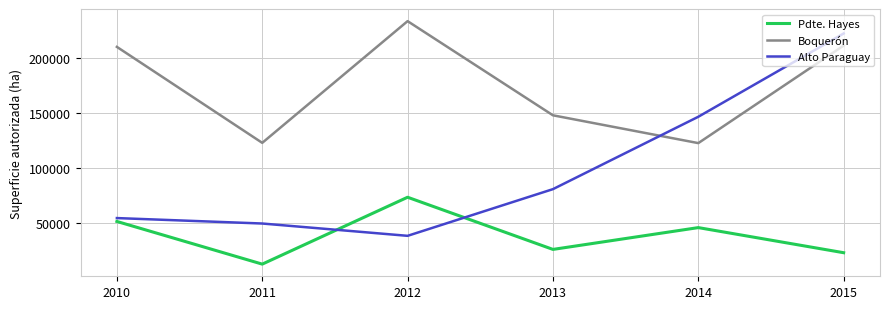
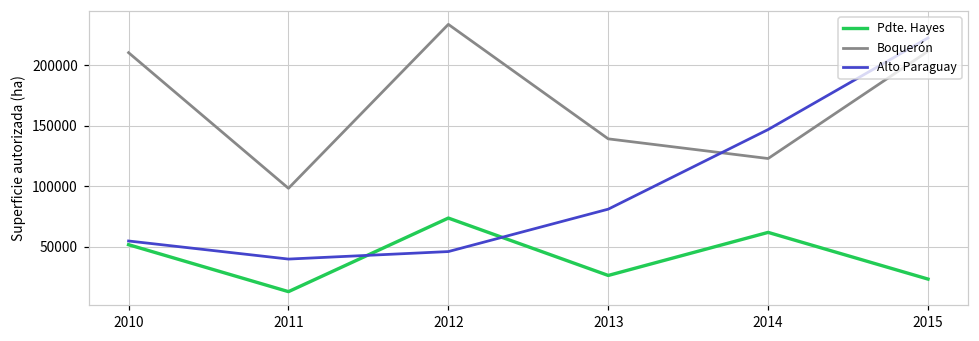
Boquerón, 2011: 123000 -> 98000
Alto Paraguay, 2011: 50000 -> 40000
Alto Paraguay, 2012: 38000 -> 46000
Boquerón, 2013: 148000 -> 139000
Pdte. Hayes, 2014: 46000 -> 62000
